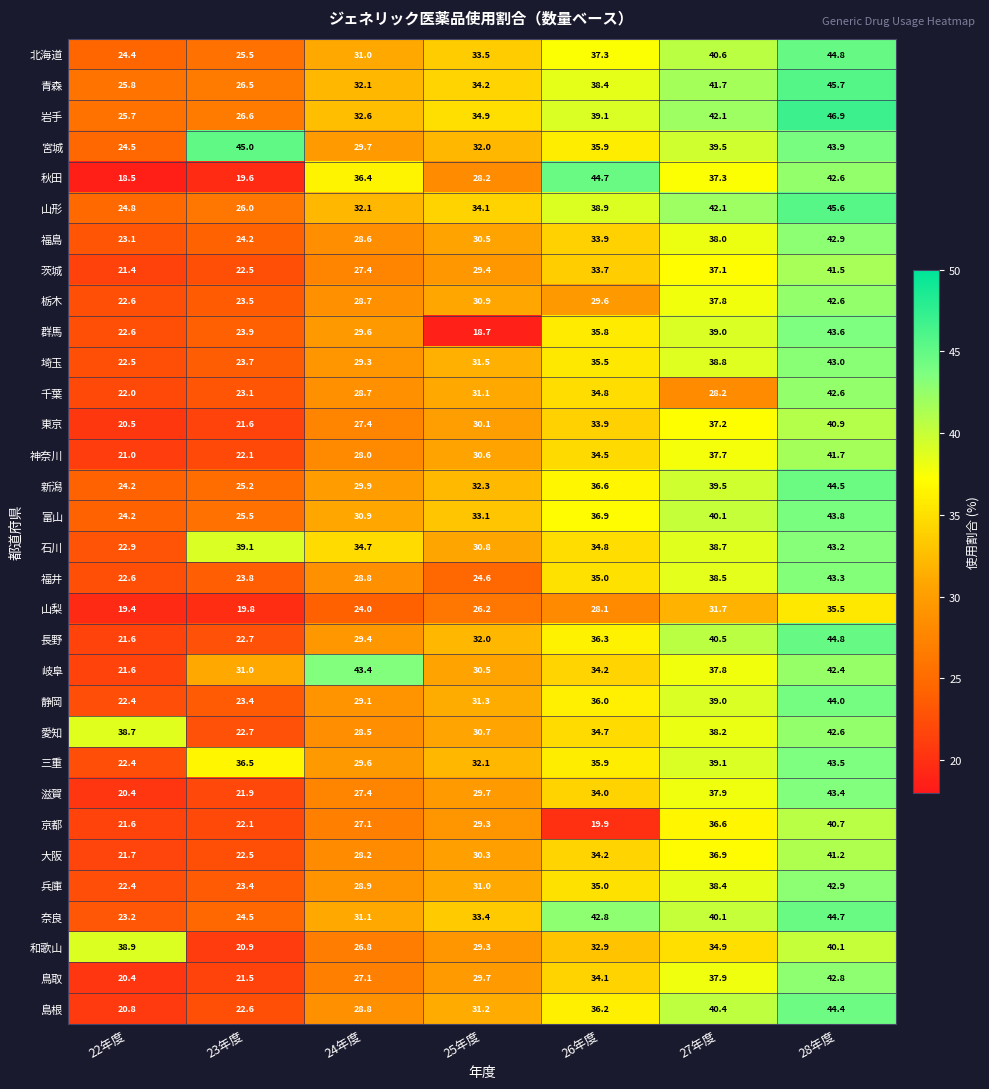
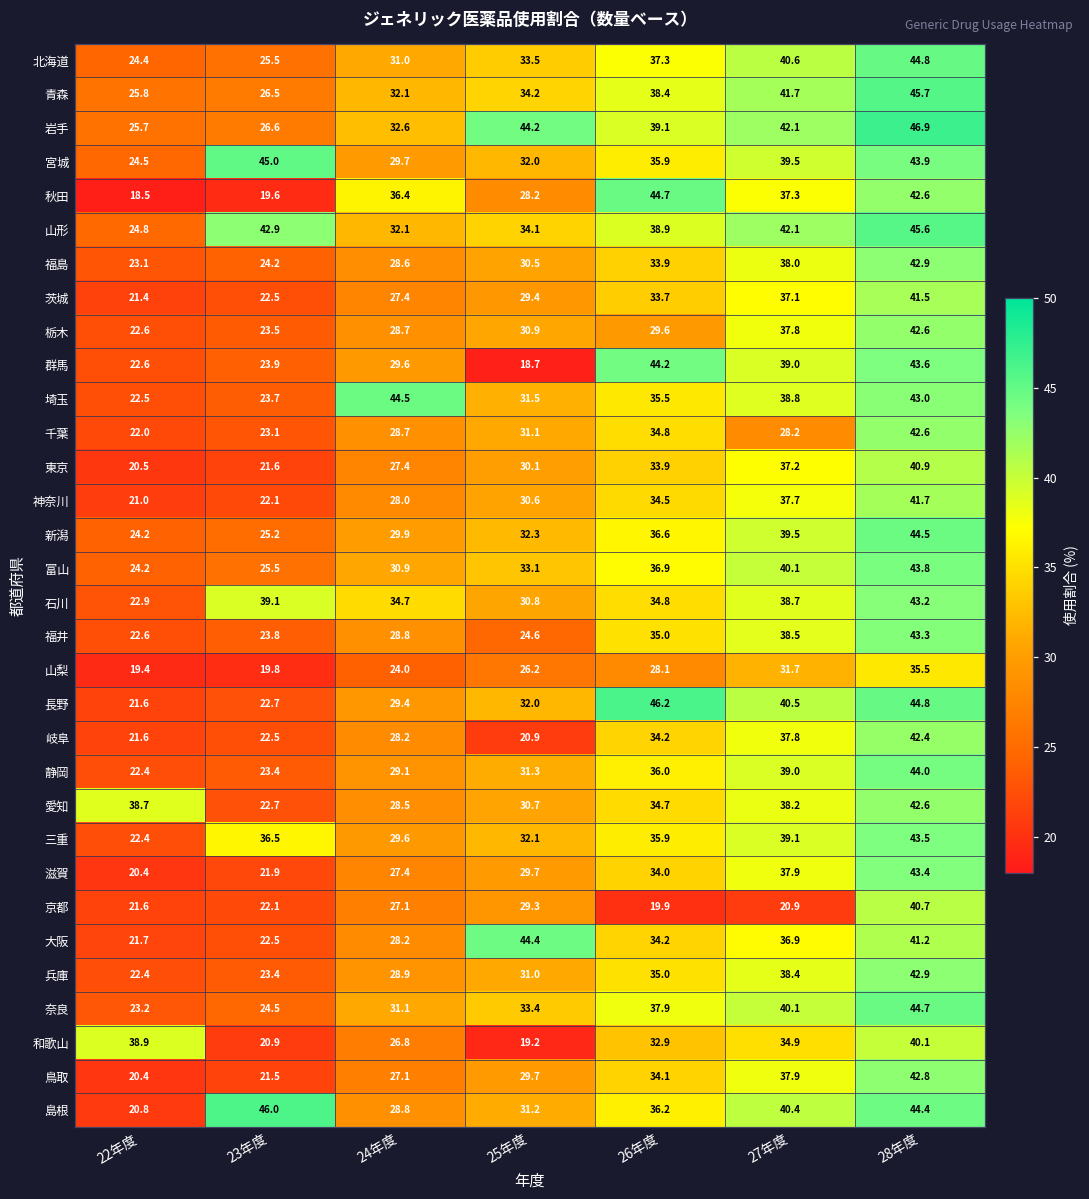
岩手, 25年度: 34.9 -> 44.2
山形, 23年度: 26.0 -> 42.9
群馬, 26年度: 35.8 -> 44.2
埼玉, 24年度: 29.3 -> 44.5
長野, 26年度: 36.3 -> 46.2
岐阜, 23年度: 31.0 -> 22.5
岐阜, 24年度: 43.4 -> 28.2
岐阜, 25年度: 30.5 -> 20.9
京都, 27年度: 36.6 -> 20.9
大阪, 25年度: 30.3 -> 44.4
奈良, 26年度: 42.8 -> 37.9
和歌山, 25年度: 29.3 -> 19.2
島根, 23年度: 22.6 -> 46.0
